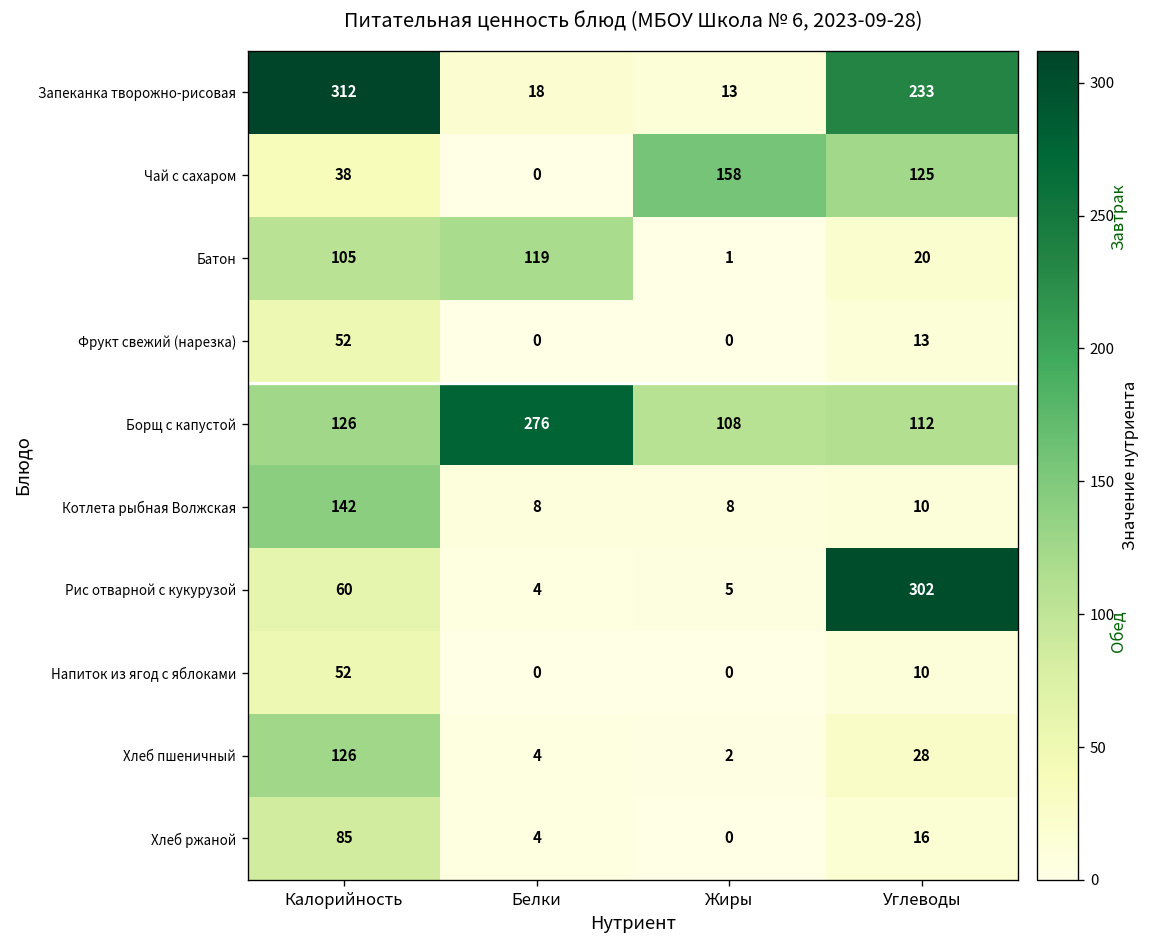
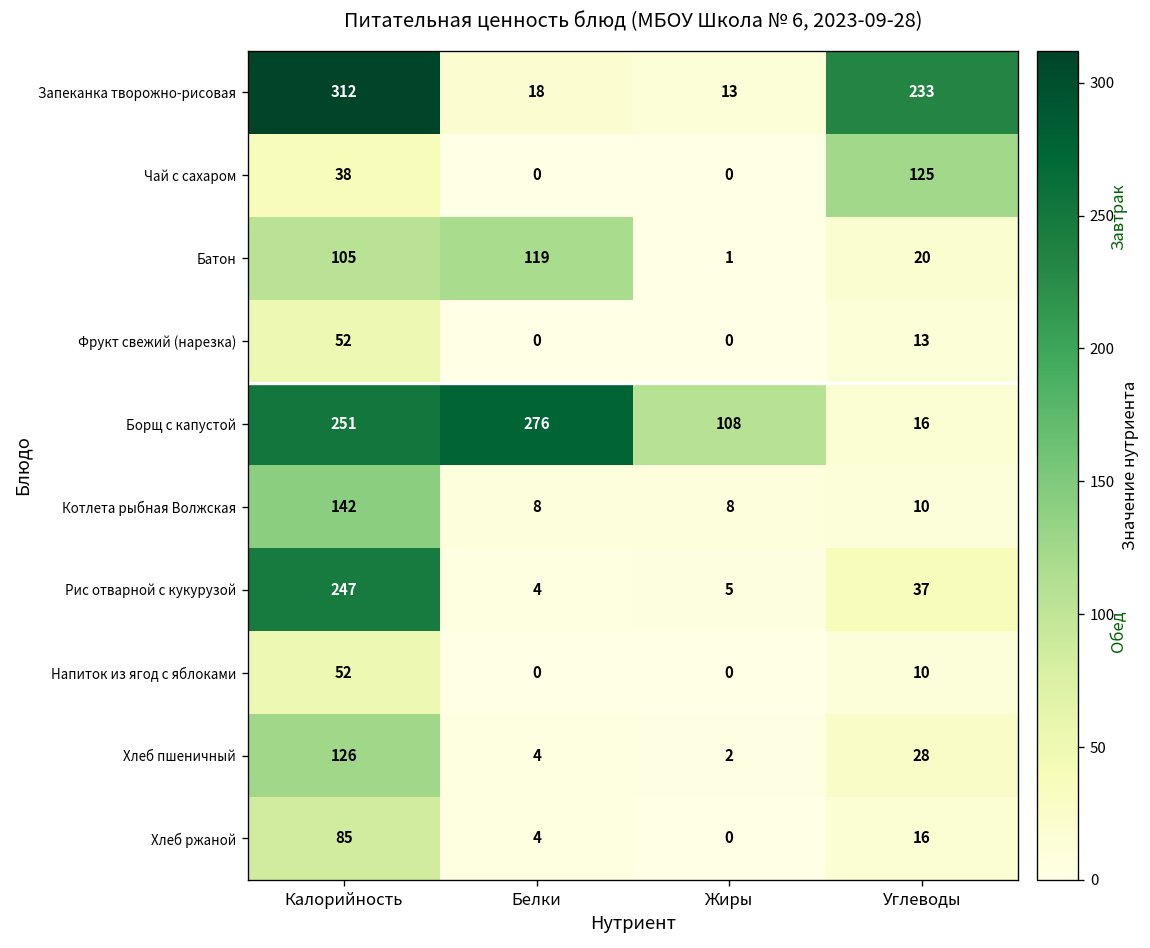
Чай с сахаром, Жиры: 158 -> 0
Борщ с капустой, Калорийность: 126 -> 251
Борщ с капустой, Углеводы: 112 -> 16
Рис отварной с кукурузой, Калорийность: 60 -> 247
Рис отварной с кукурузой, Углеводы: 302 -> 37
